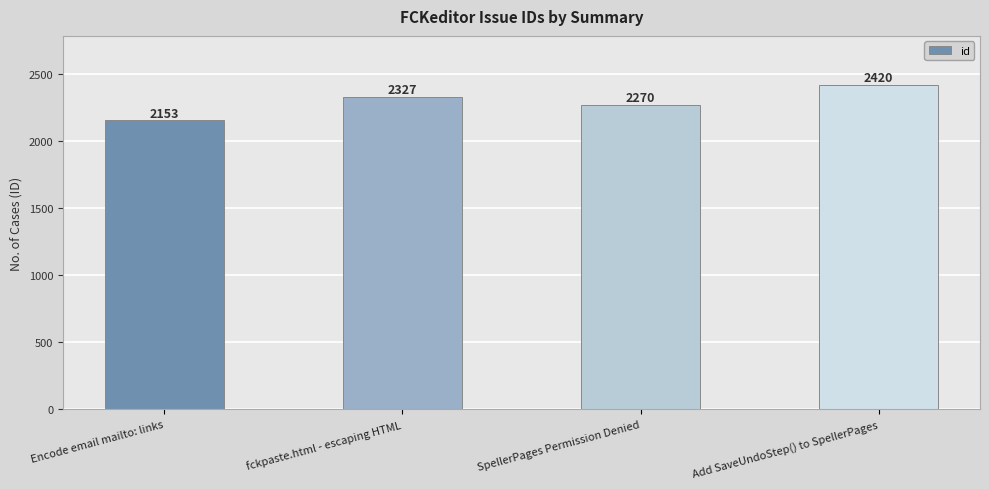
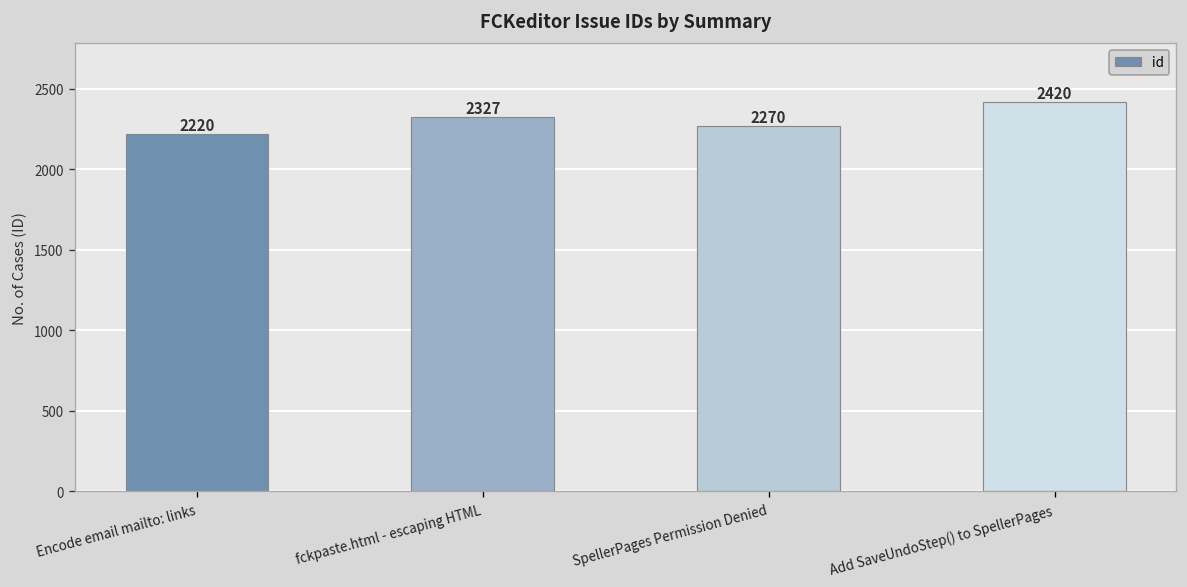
Encode email mailto: links: 2153 -> 2220
